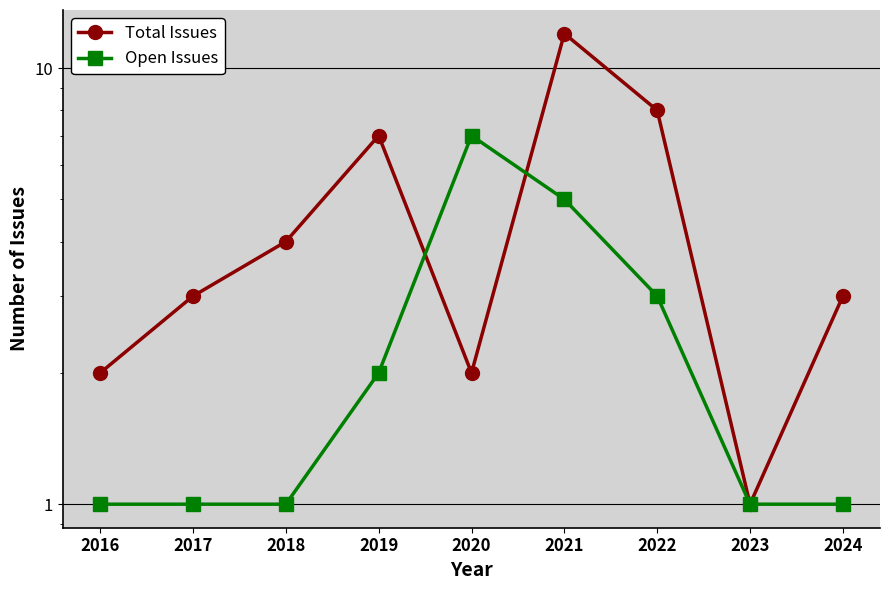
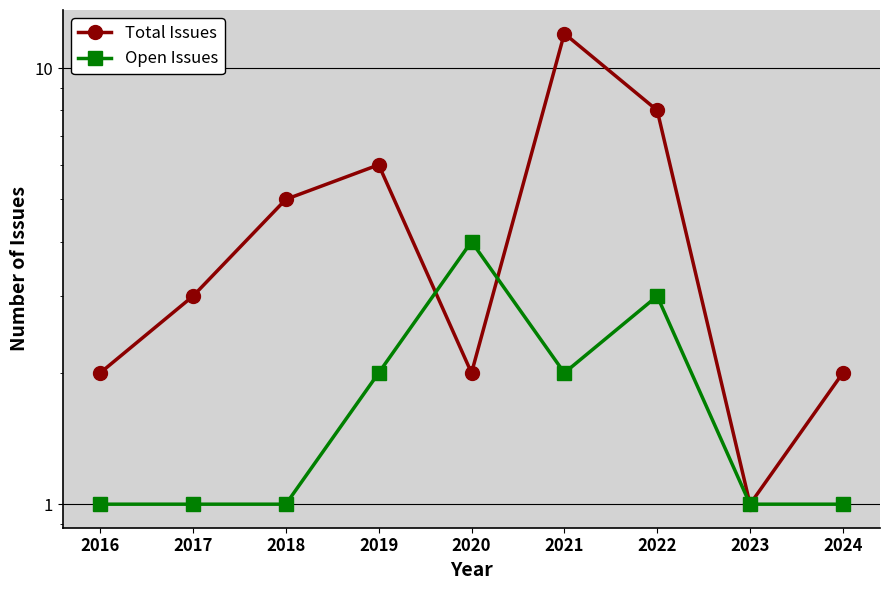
Total Issues, 2018: 4 -> 5
Total Issues, 2019: 7 -> 6
Open Issues, 2020: 7 -> 4
Open Issues, 2021: 5 -> 2
Total Issues, 2024: 3 -> 2
